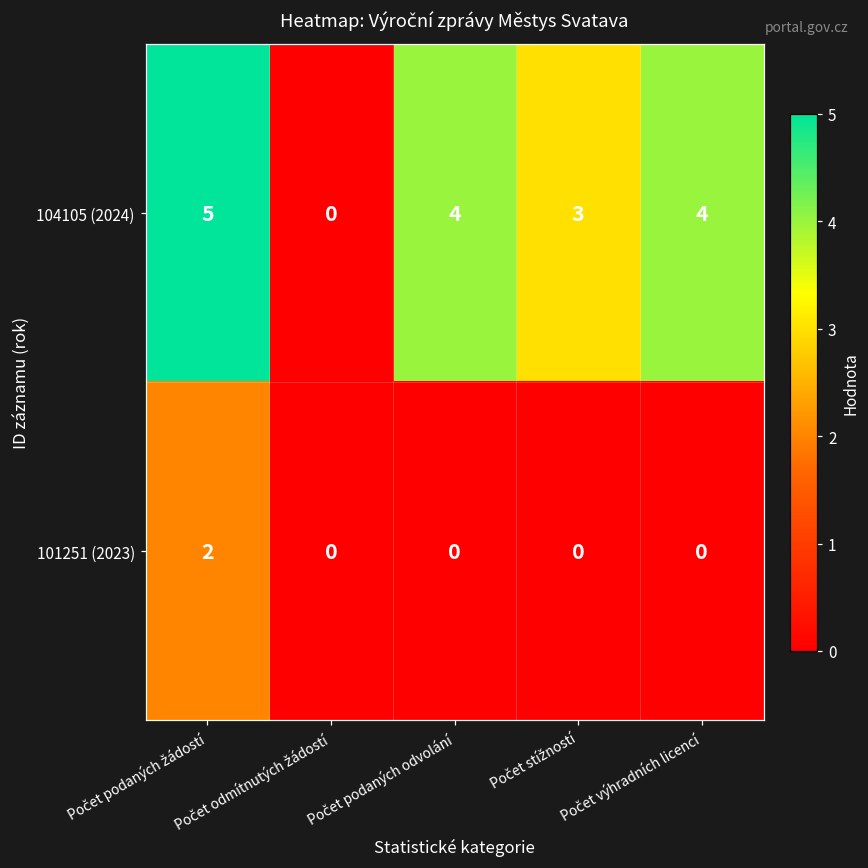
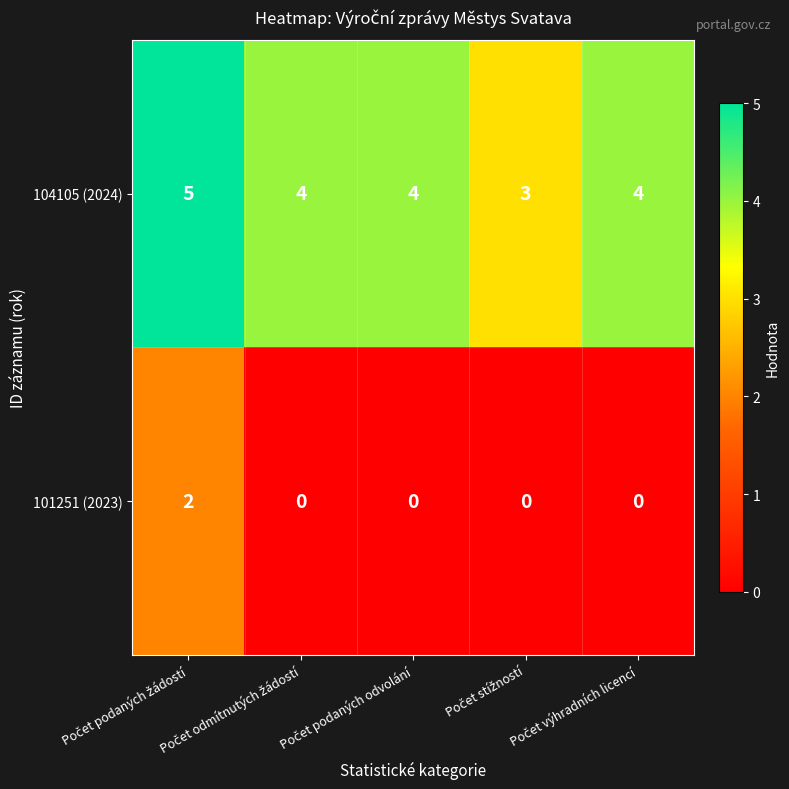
104105 (2024), Počet odmítnutých žádostí: 0 -> 4
